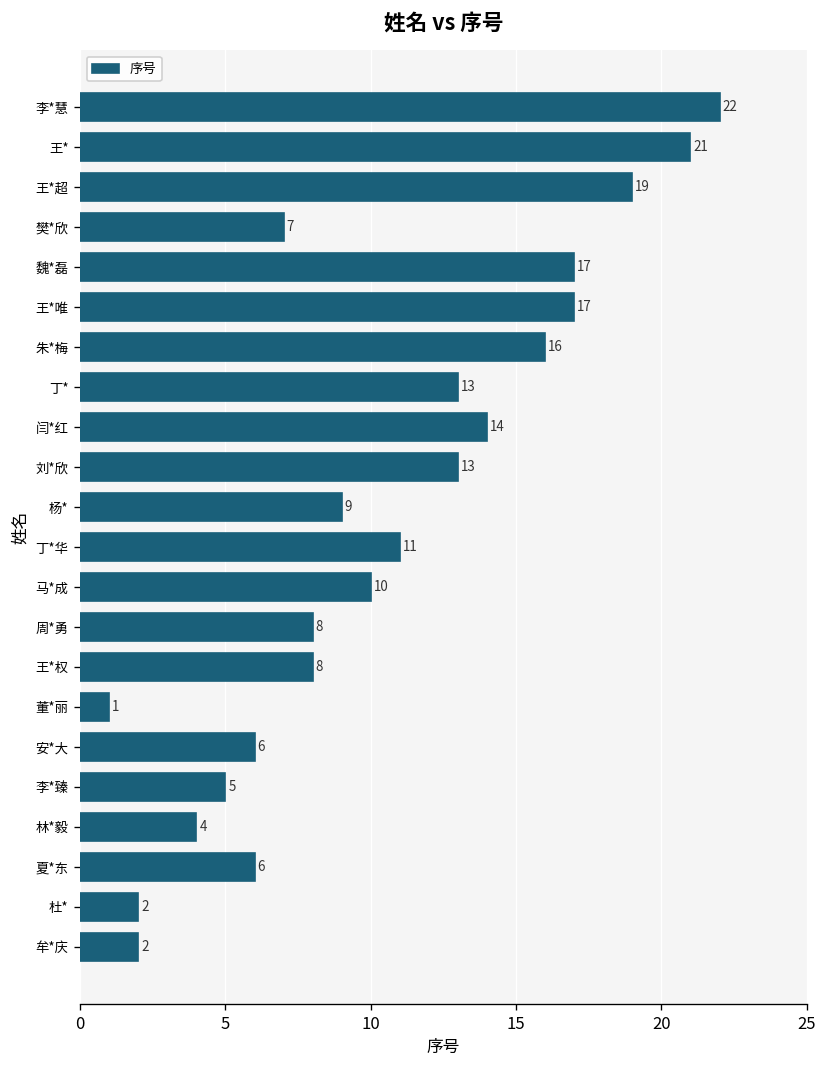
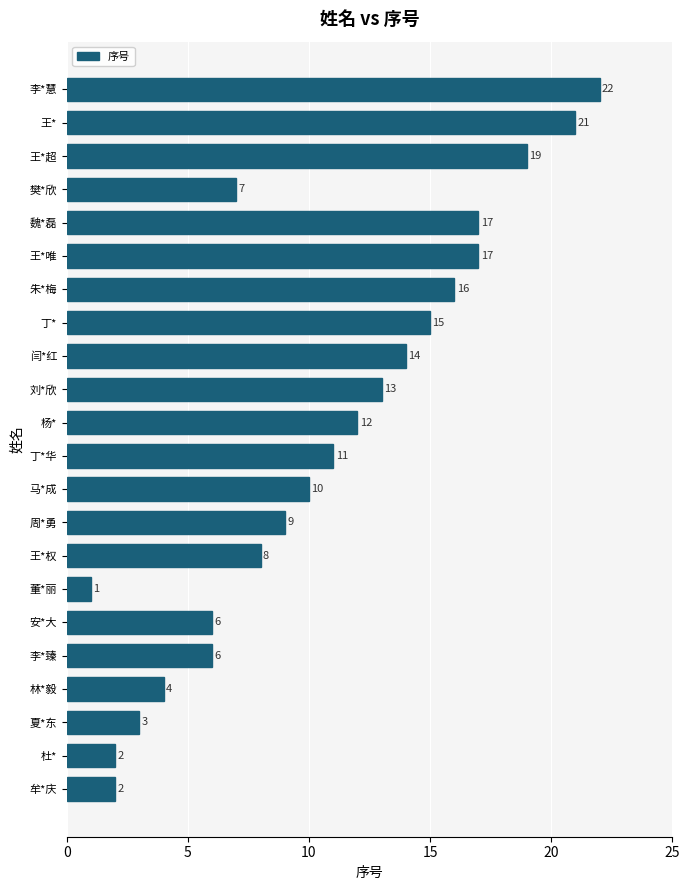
丁*: 13 -> 15
杨*: 9 -> 12
周*勇: 8 -> 9
李*臻: 5 -> 6
夏*东: 6 -> 3
